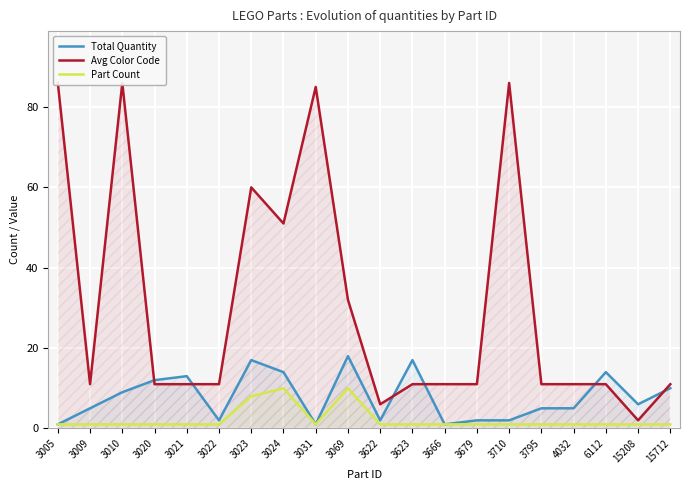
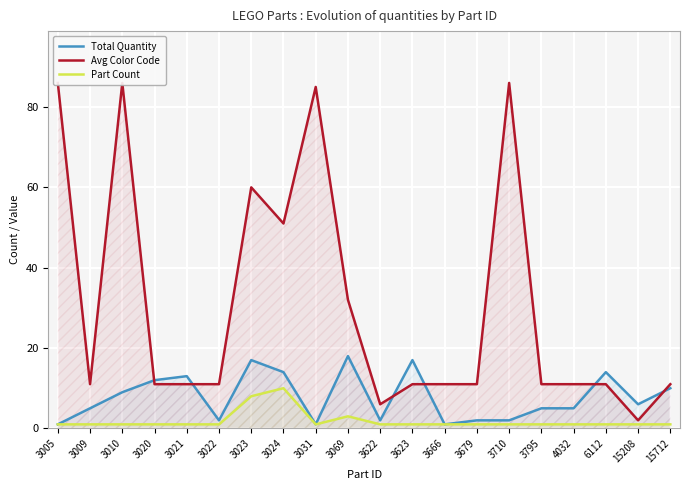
Part Count, 3069: 10 -> 3
